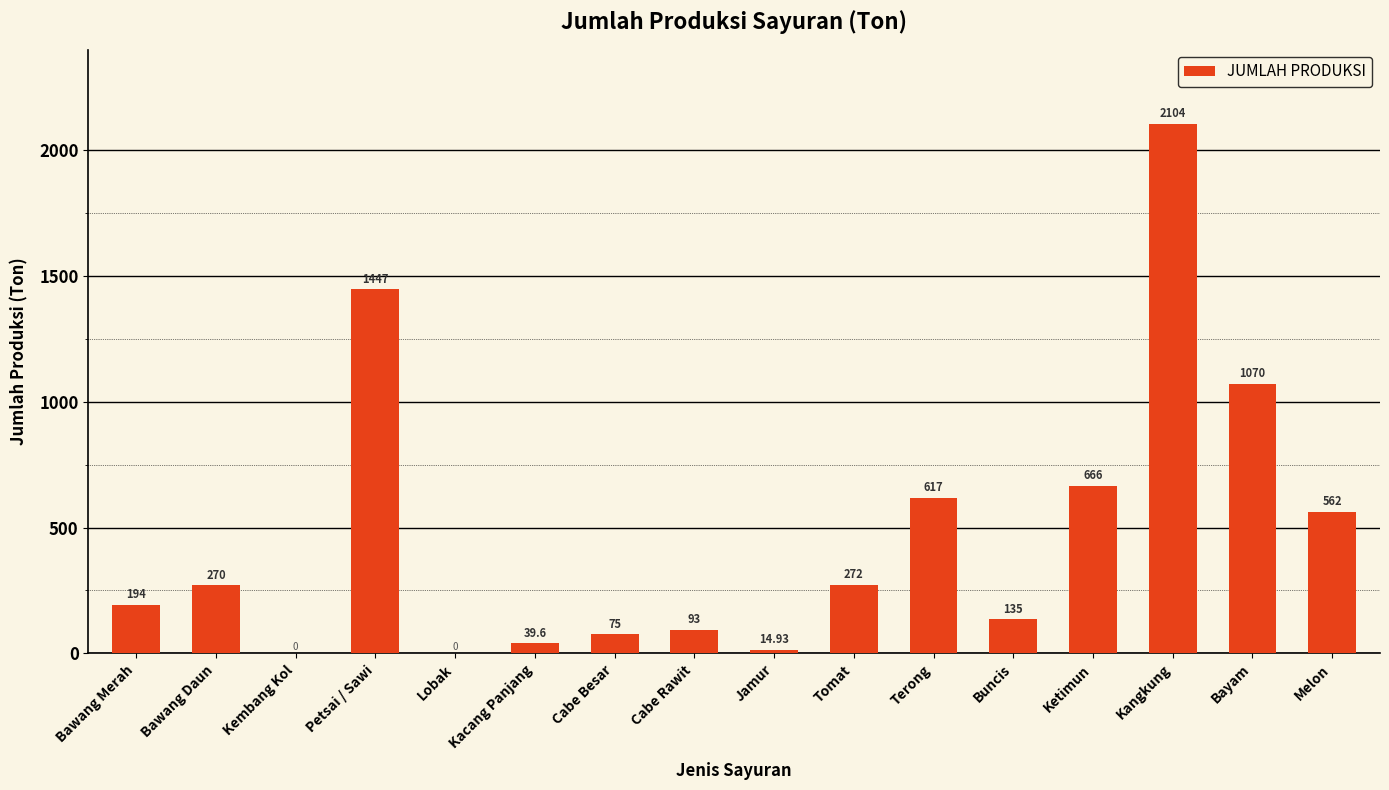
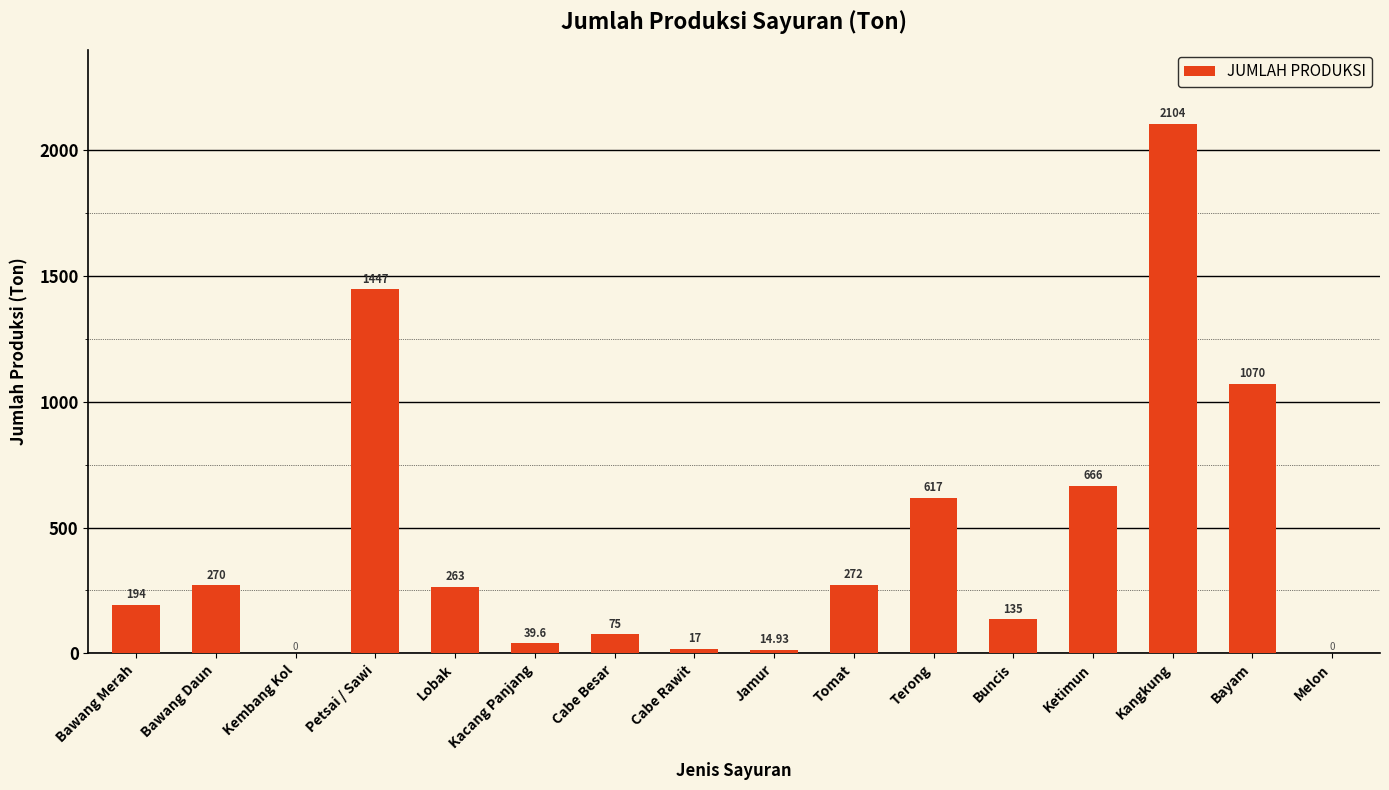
Lobak: 0 -> 263
Cabe Rawit: 93 -> 17
Melon: 562 -> 0
